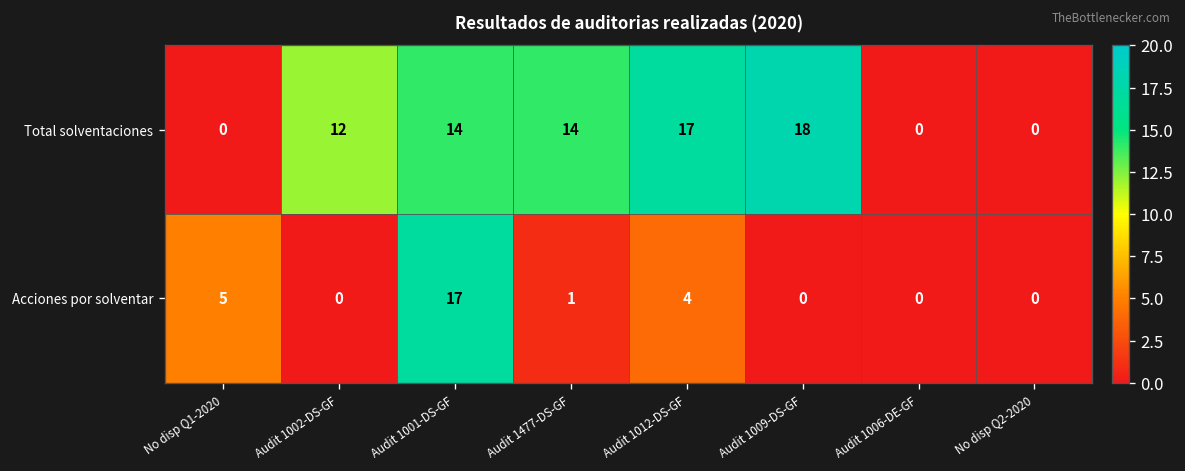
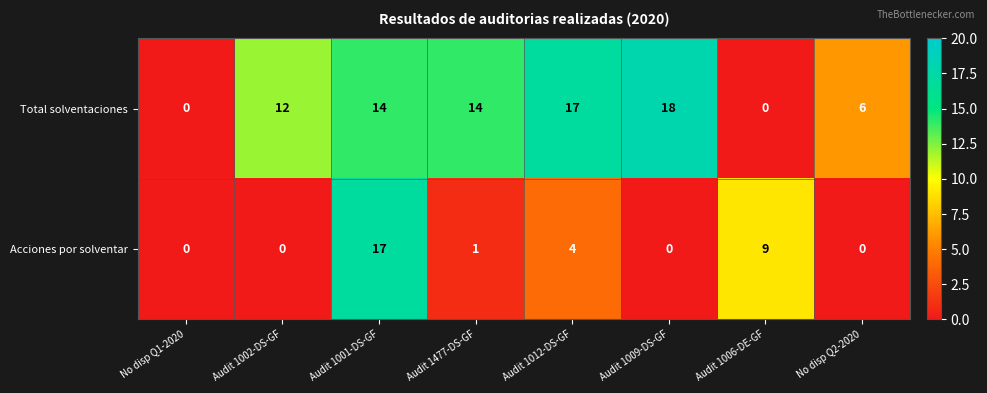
Total solventaciones, No disp Q2-2020: 0 -> 6
Acciones por solventar, No disp Q1-2020: 5 -> 0
Acciones por solventar, Audit 1006-DE-GF: 0 -> 9
